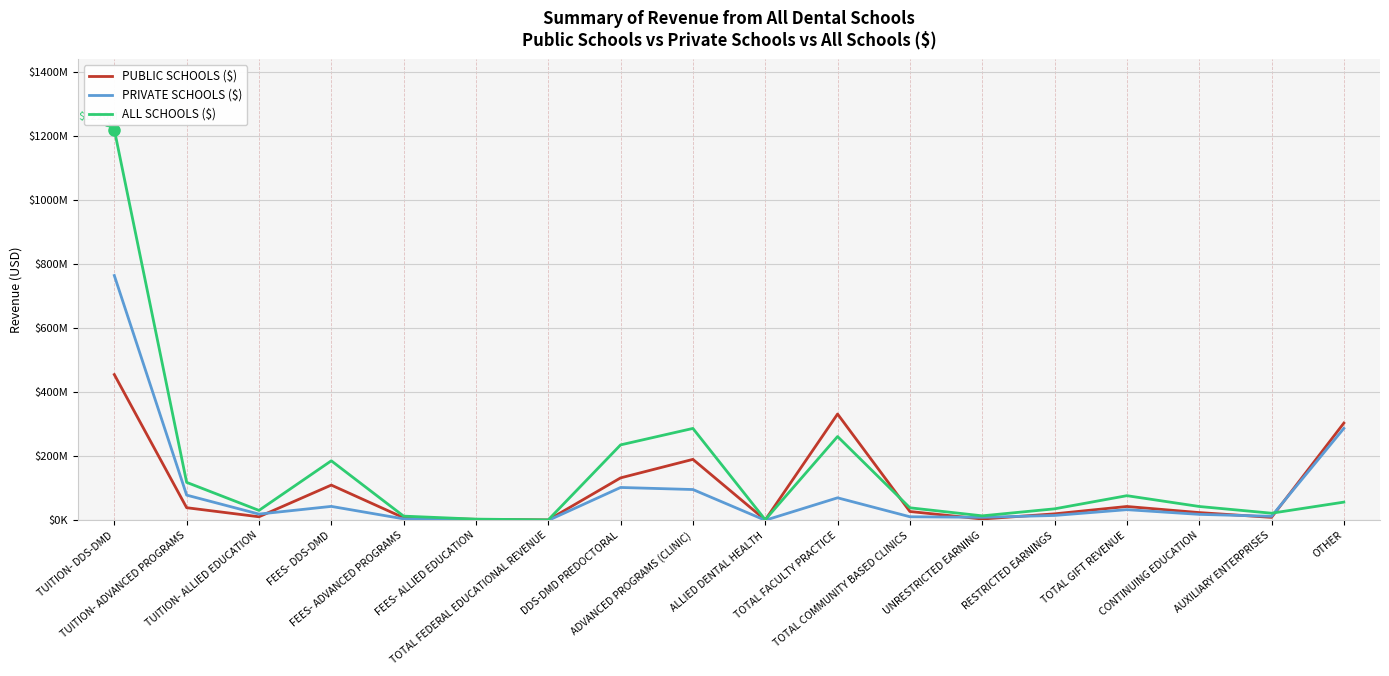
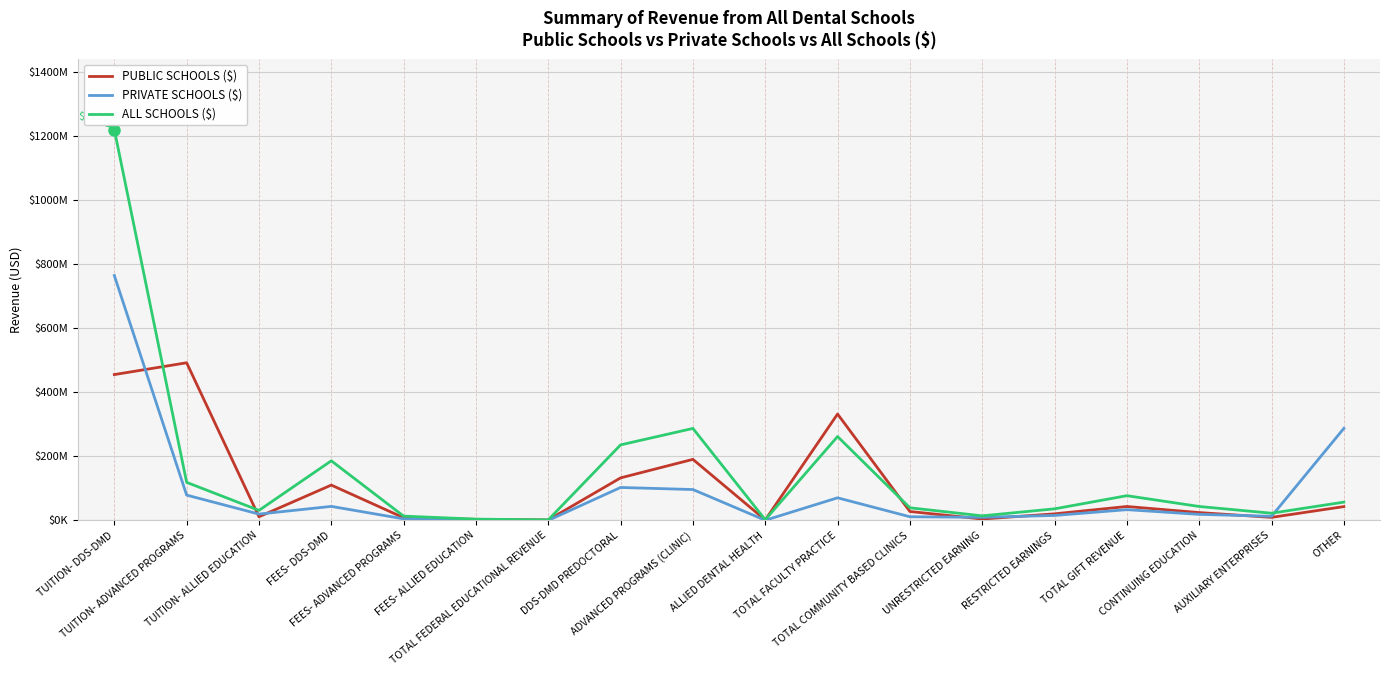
PUBLIC SCHOOLS ($), TUITION- ADVANCED PROGRAMS: $40000000 -> $490000000
PUBLIC SCHOOLS ($), OTHER: $300000000 -> $40000000
